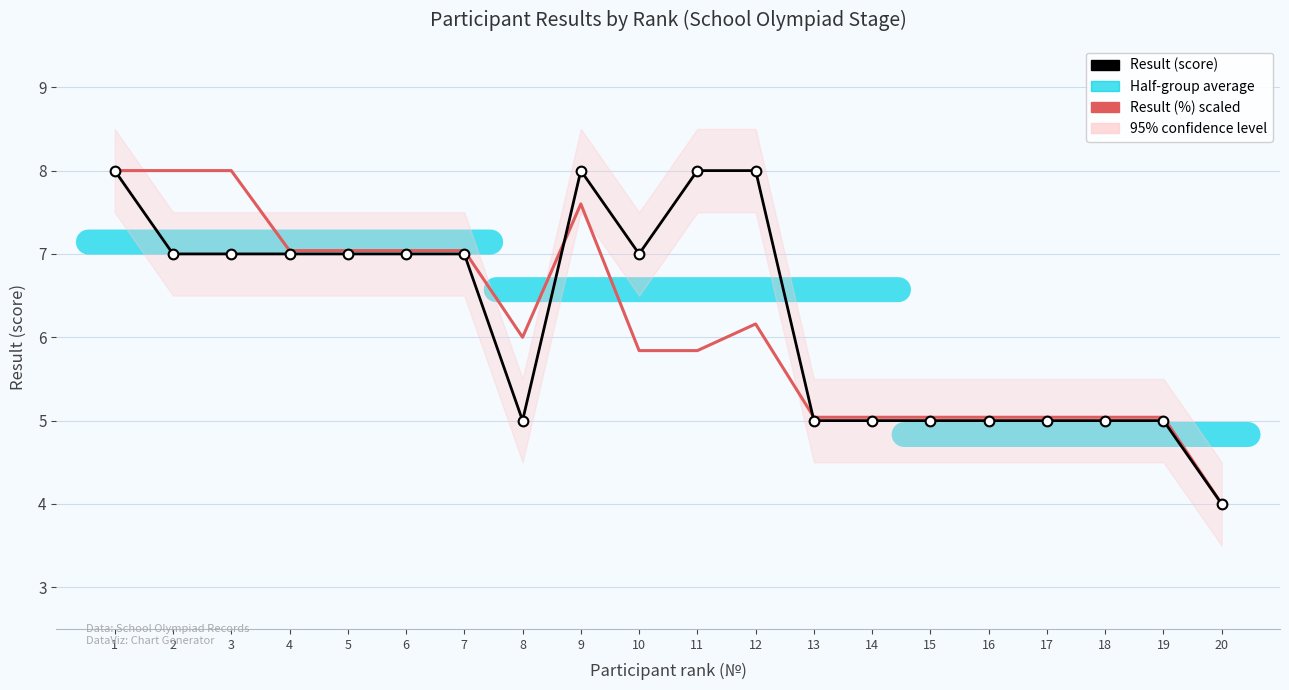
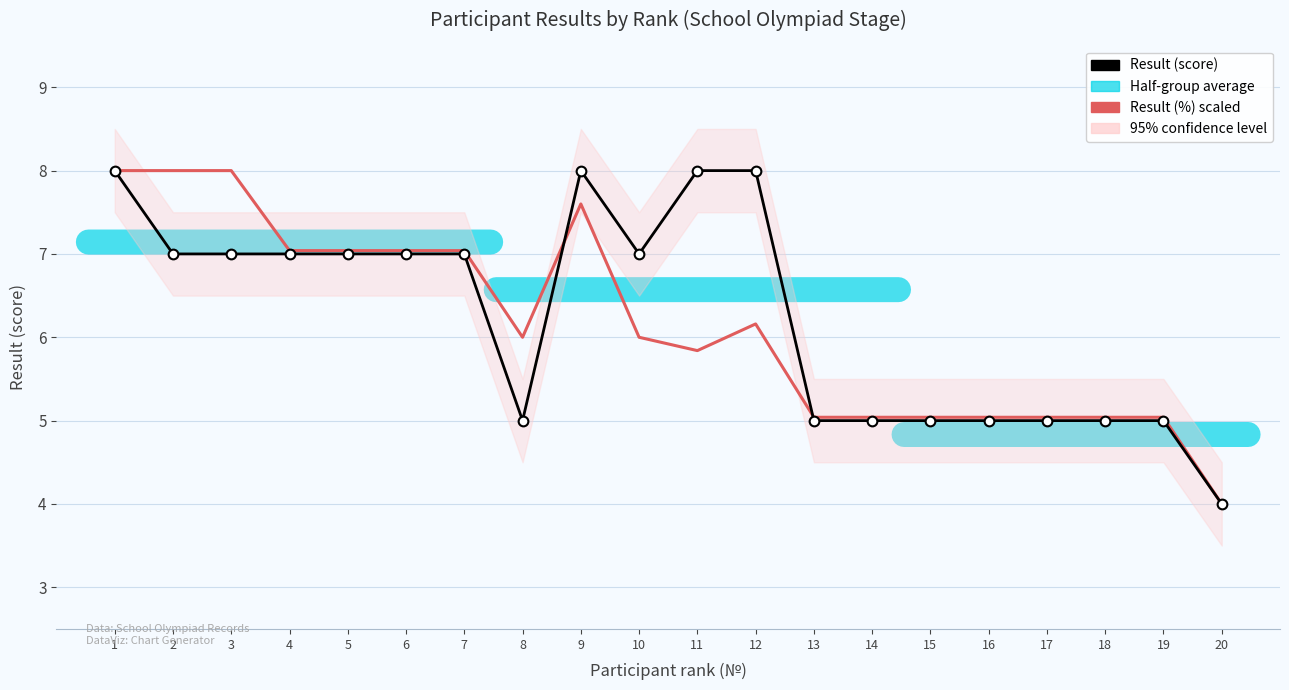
Result (%) scaled, 10: 5.8 -> 6.0
